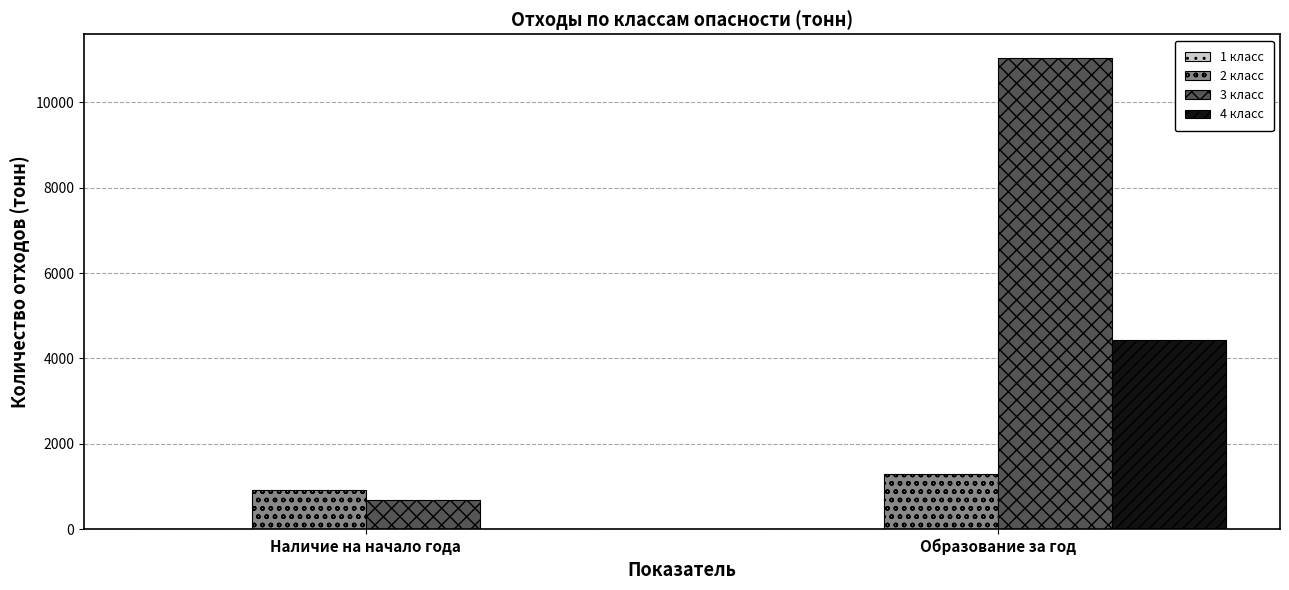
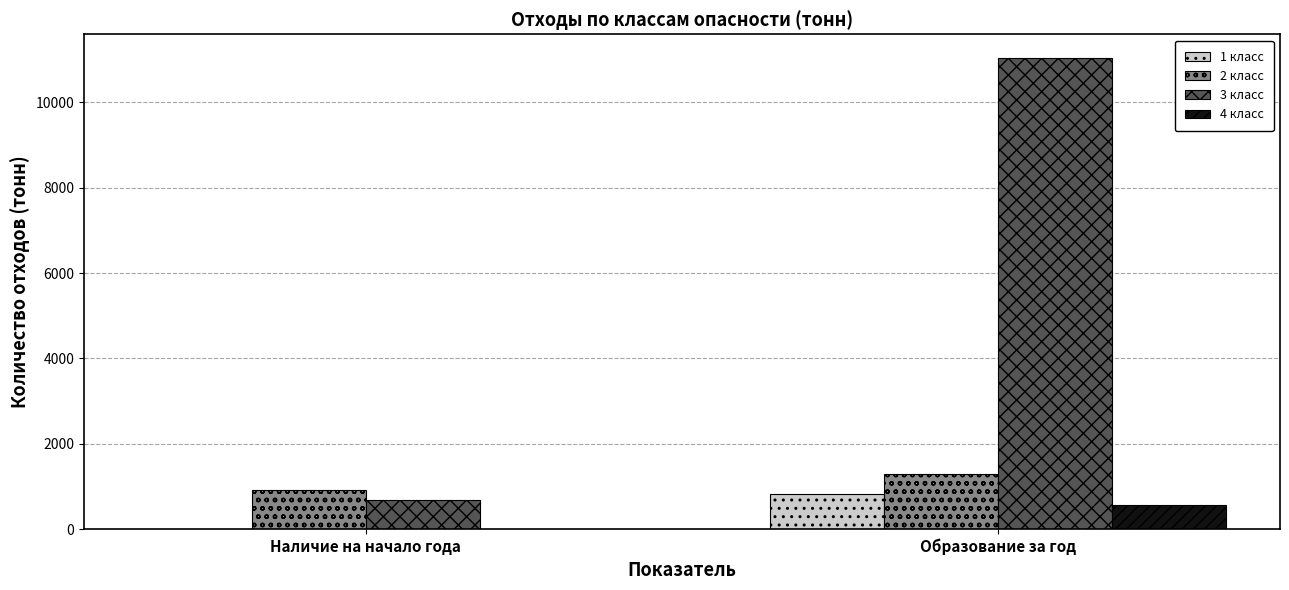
1 класс, Образование за год: 0 -> 800
4 класс, Образование за год: 4400 -> 600
